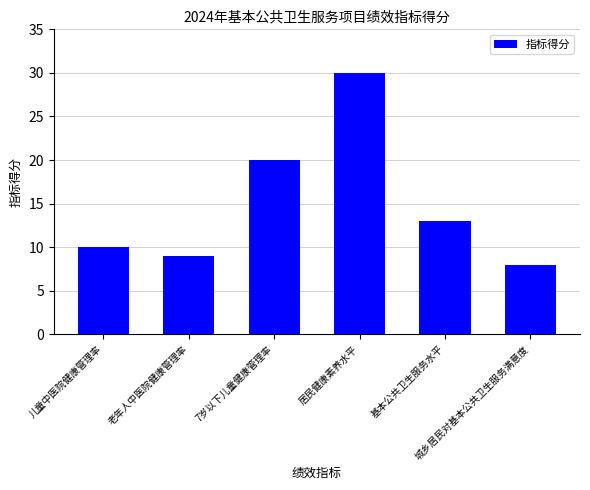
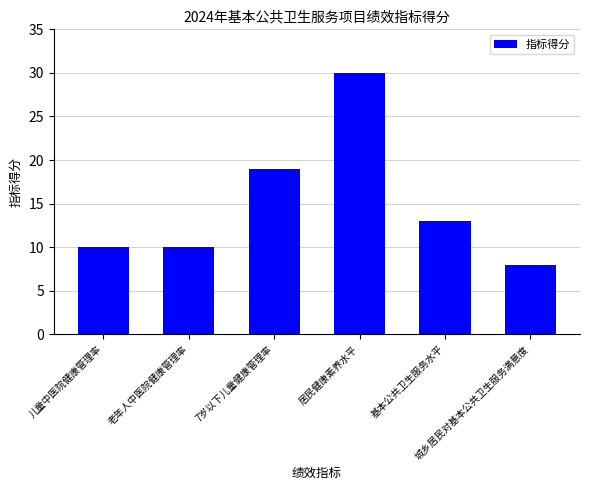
老年人中医院健康管理率: 9 -> 10
7岁以下儿童健康管理率: 20 -> 19
